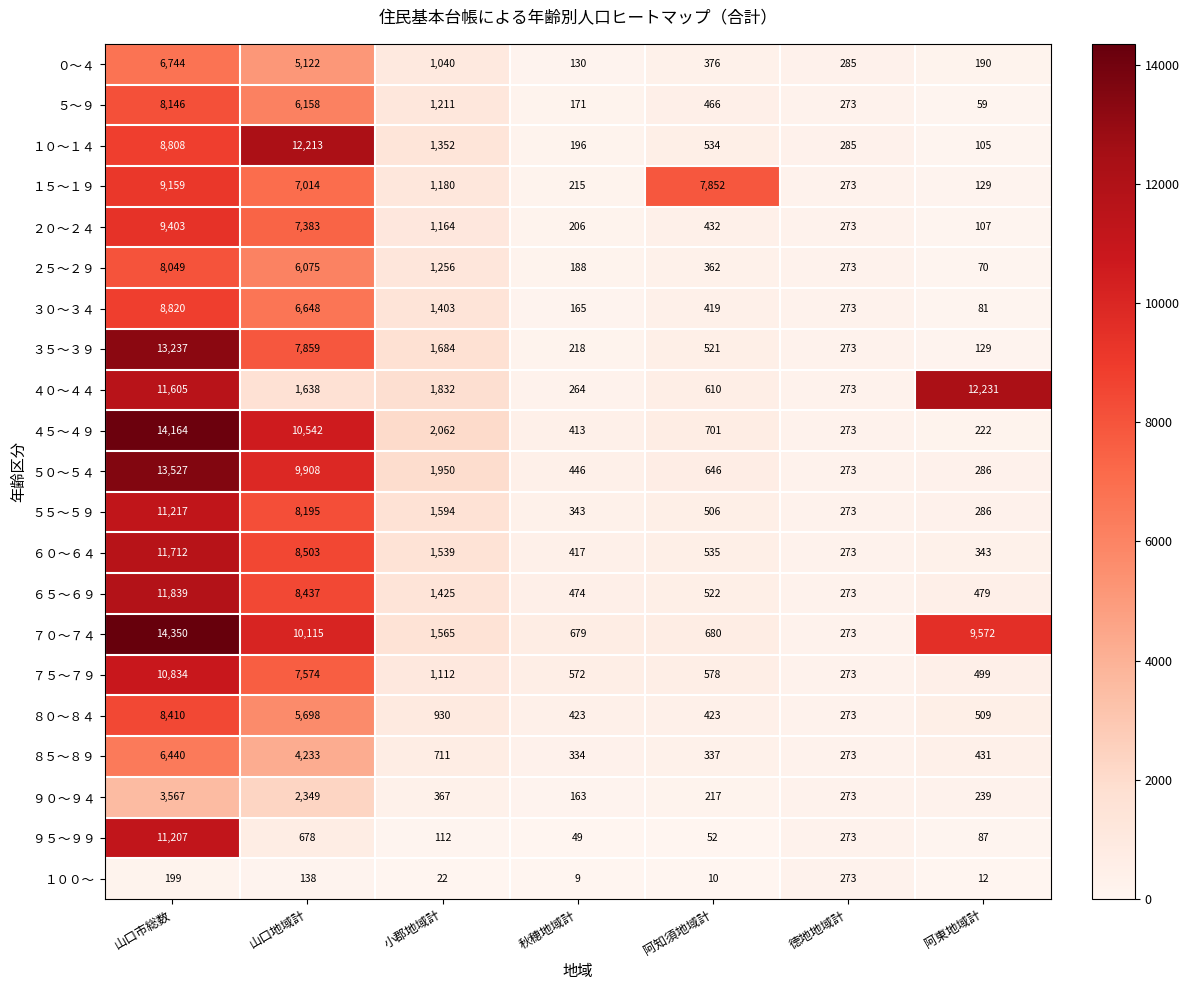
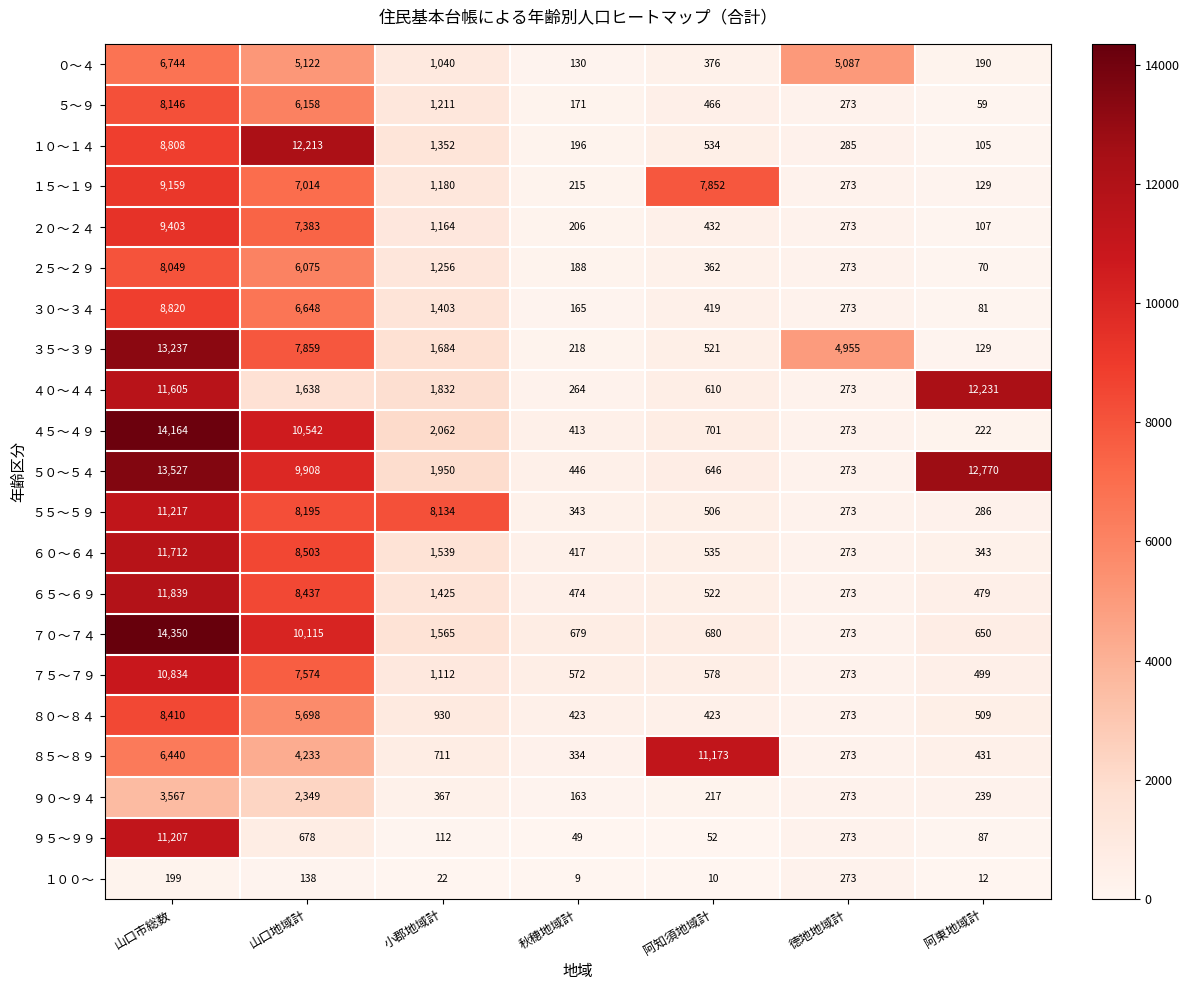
０～４, 徳地地域計: 285 -> 5,087
３５～３９, 徳地地域計: 273 -> 4,955
５０～５４, 阿東地域計: 286 -> 12,770
５５～５９, 小郡地域計: 1,594 -> 8,134
７０～７４, 阿東地域計: 9,572 -> 650
８５～８９, 阿知須地域計: 337 -> 11,173
